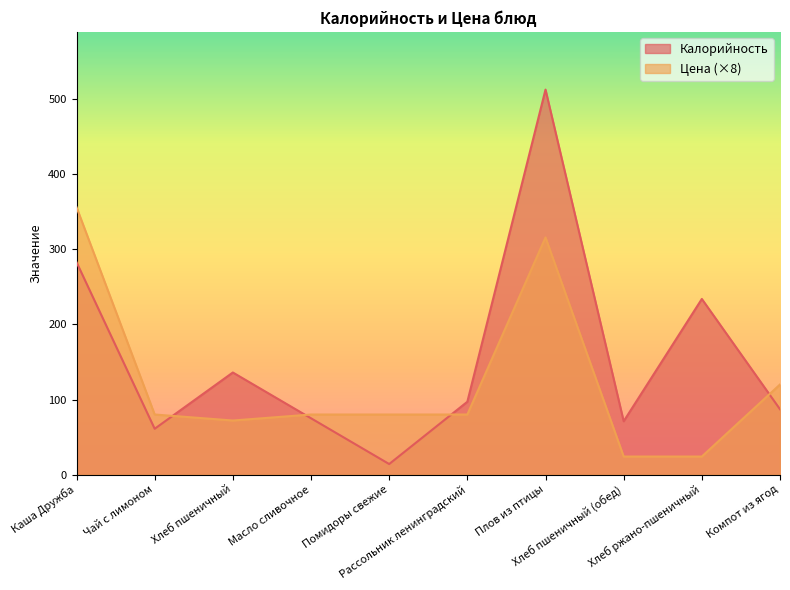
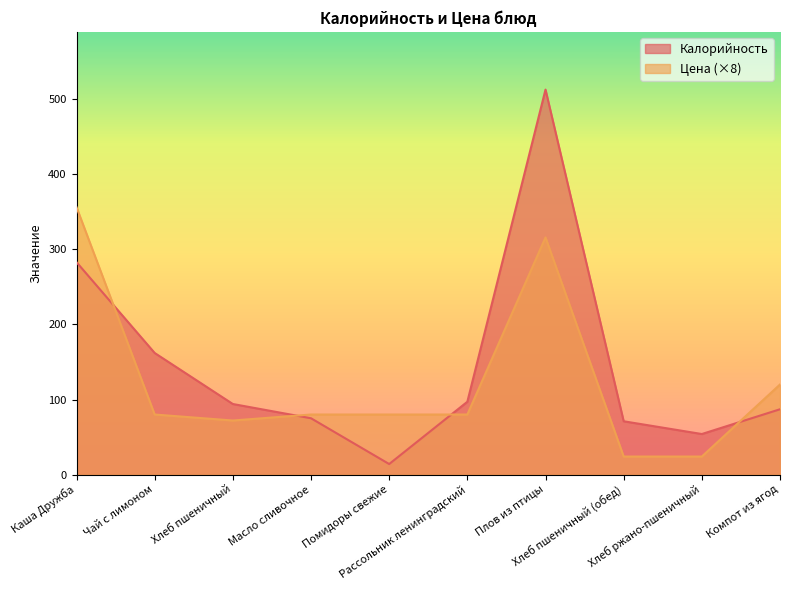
Калорийность, Чай с лимоном: 60 -> 160
Калорийность, Хлеб пшеничный: 140 -> 90
Калорийность, Хлеб ржано-пшеничный: 230 -> 50
